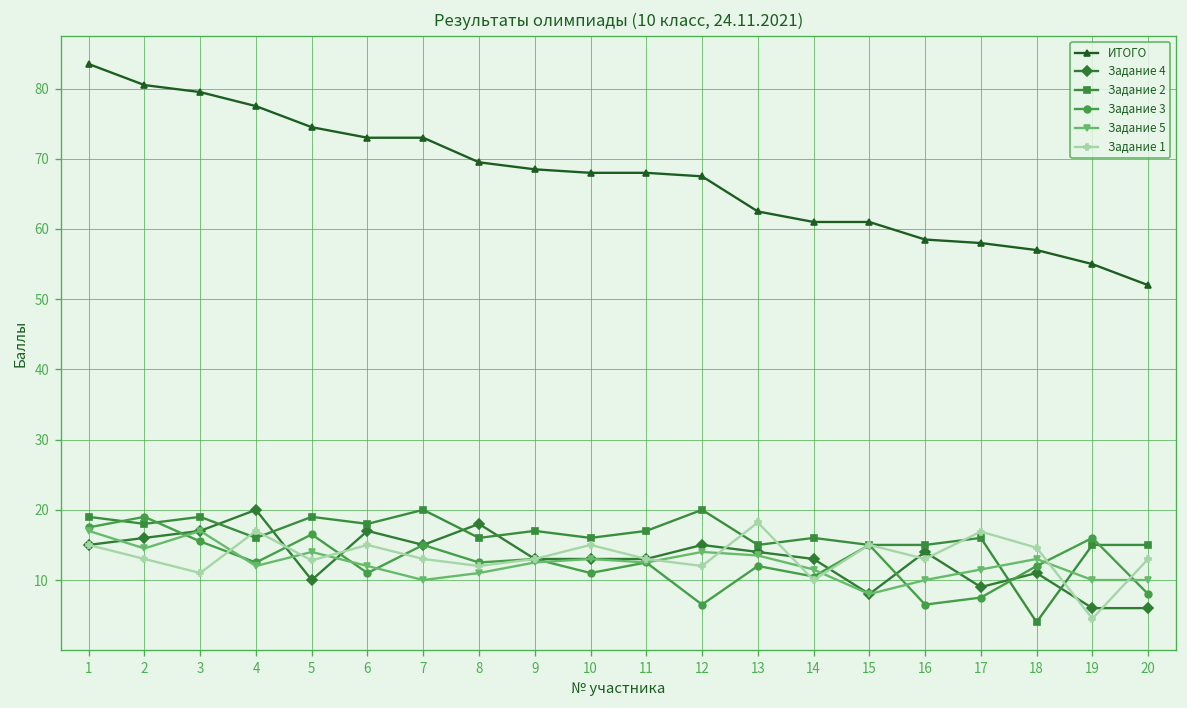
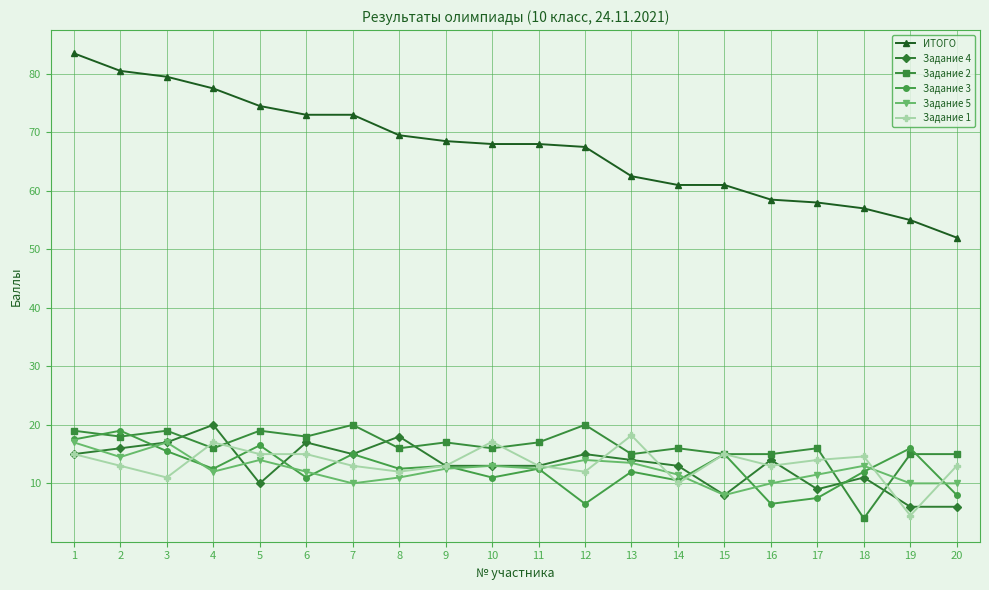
Задание 1, 5: 13 -> 15
Задание 1, 10: 15 -> 17
Задание 1, 17: 17 -> 14
